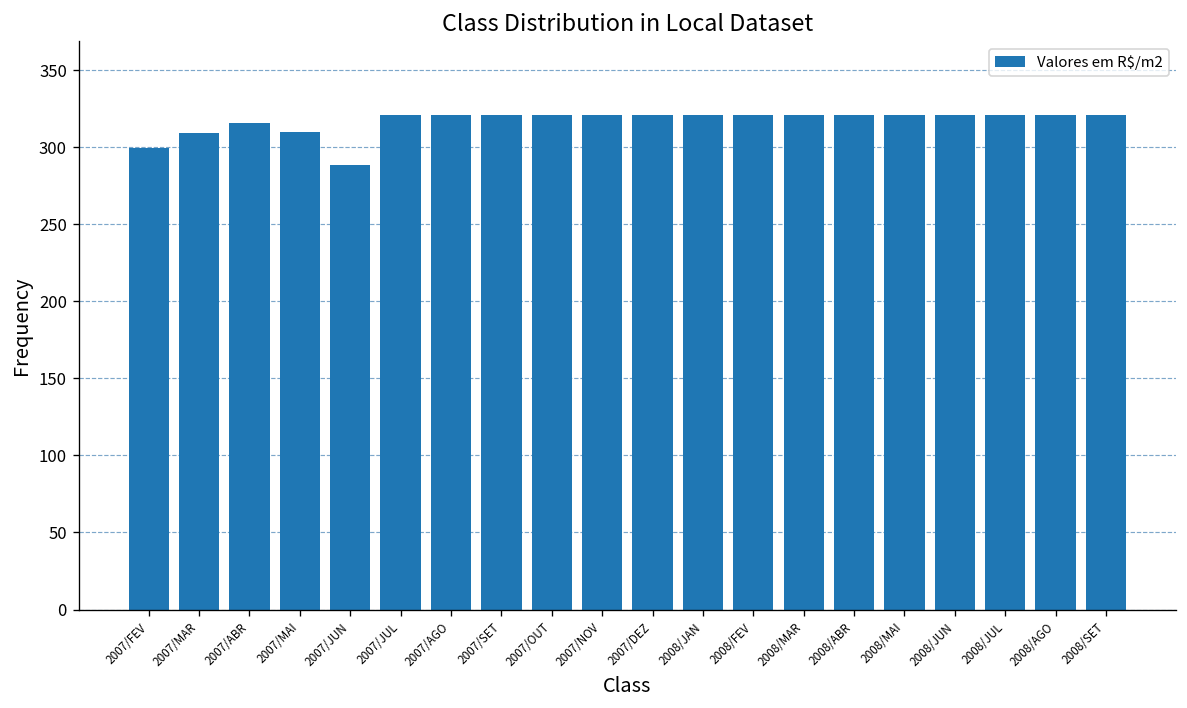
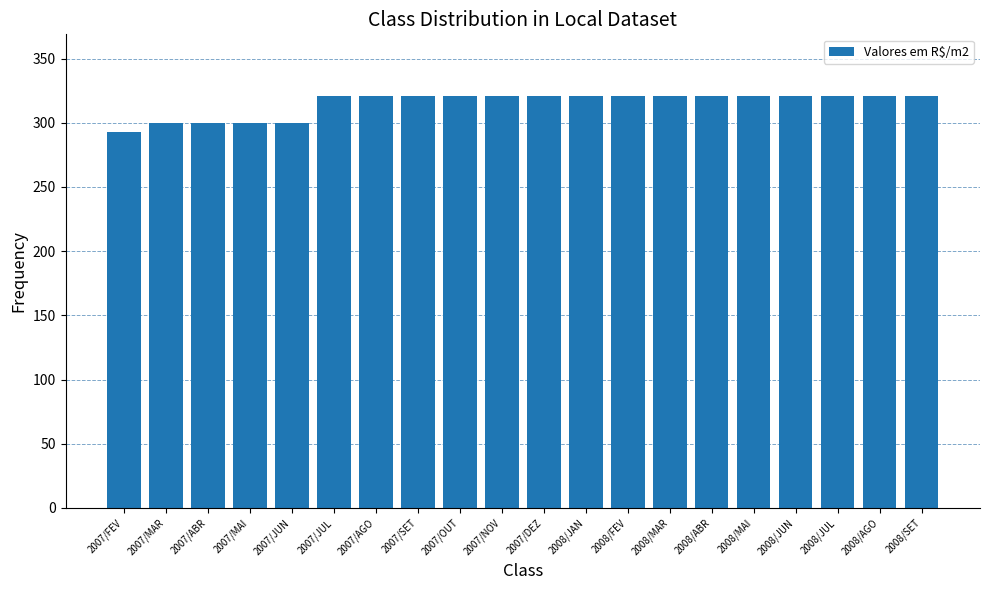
2007/FEV: 300 -> 293
2007/MAR: 310 -> 300
2007/ABR: 316 -> 300
2007/MAI: 310 -> 300
2007/JUN: 289 -> 300
